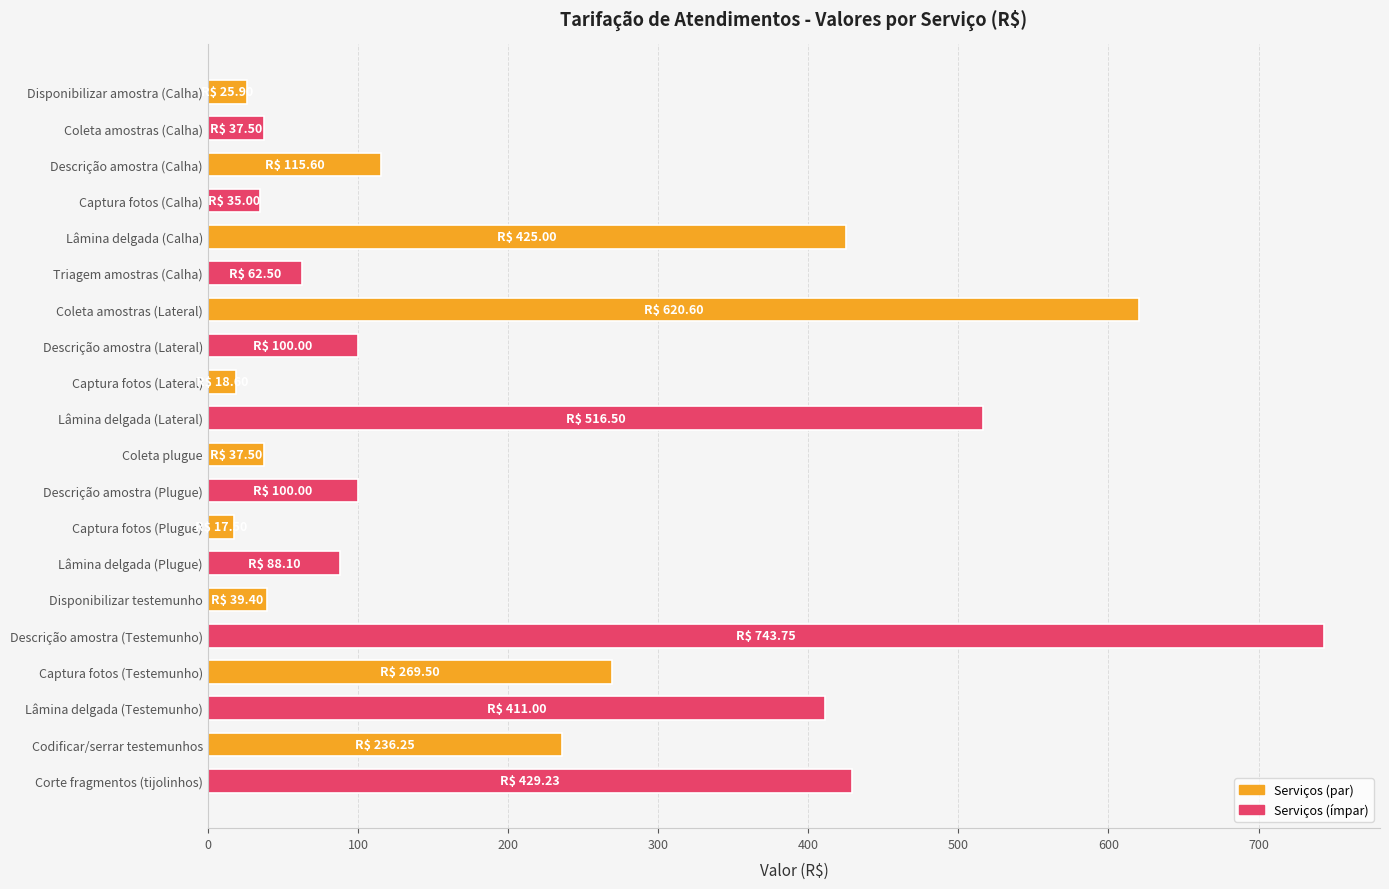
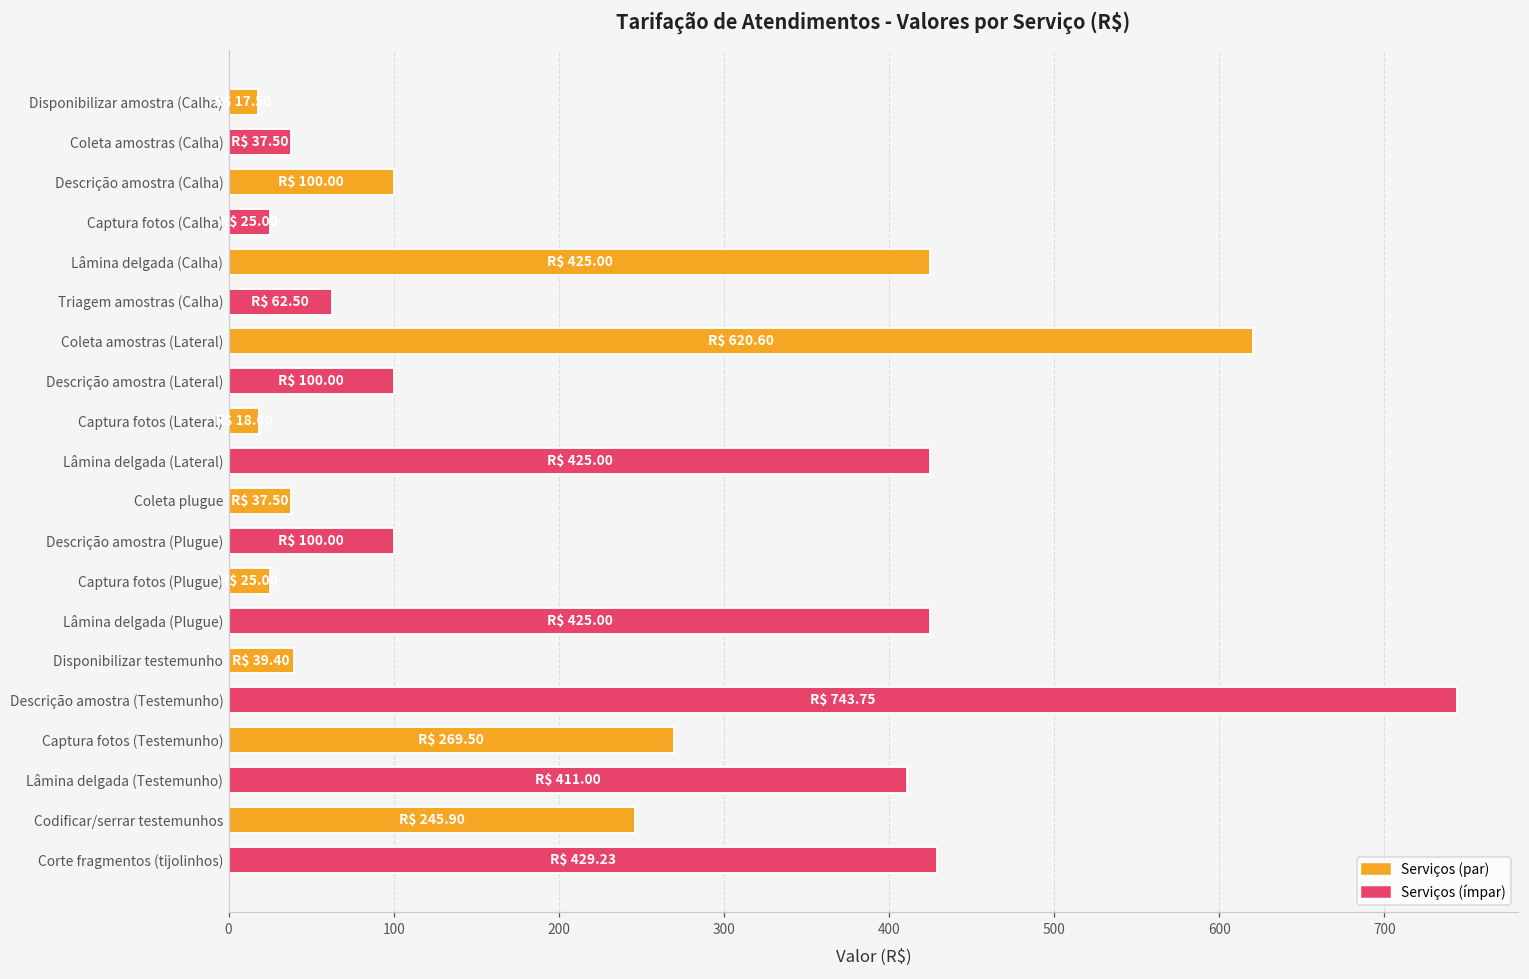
Disponibilizar amostra (Calha): 26 -> 18
Descrição amostra (Calha): 115.60 -> 100.00
Captura fotos (Calha): 35.00 -> 25.00
Lâmina delgada (Lateral): 516.50 -> 425.00
Captura fotos (Plugue): 18 -> 25
Lâmina delgada (Plugue): 88.10 -> 425.00
Codificar/serrar testemunhos: 236.25 -> 245.90
